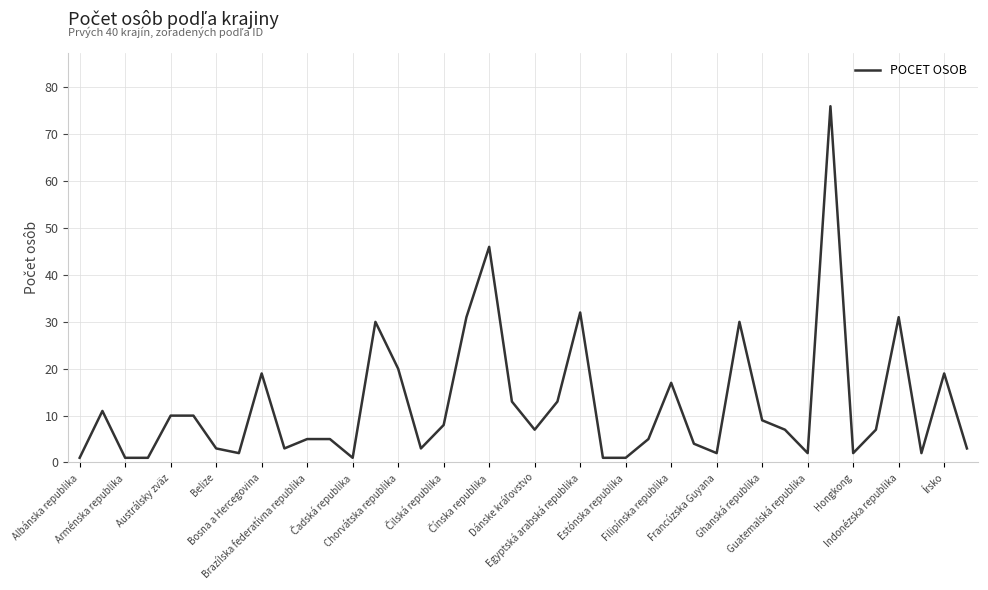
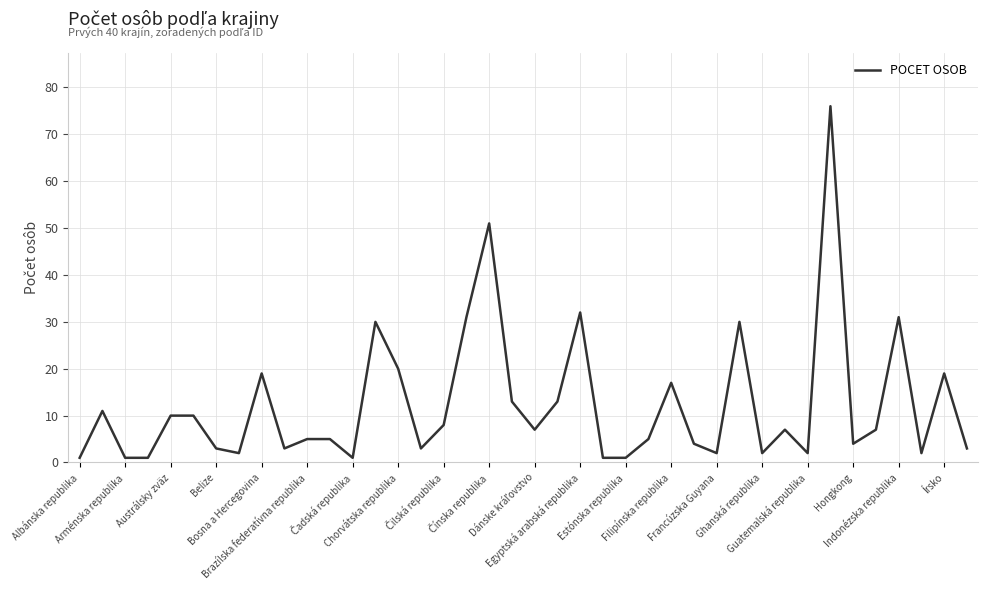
Čínska republika: 46 -> 51
Ghanská republika: 9 -> 2
Hongkong: 2 -> 4
